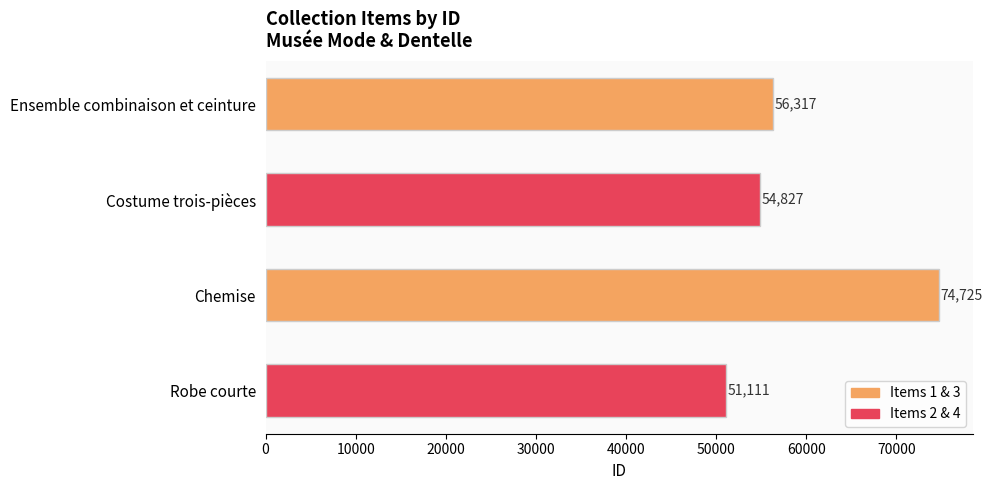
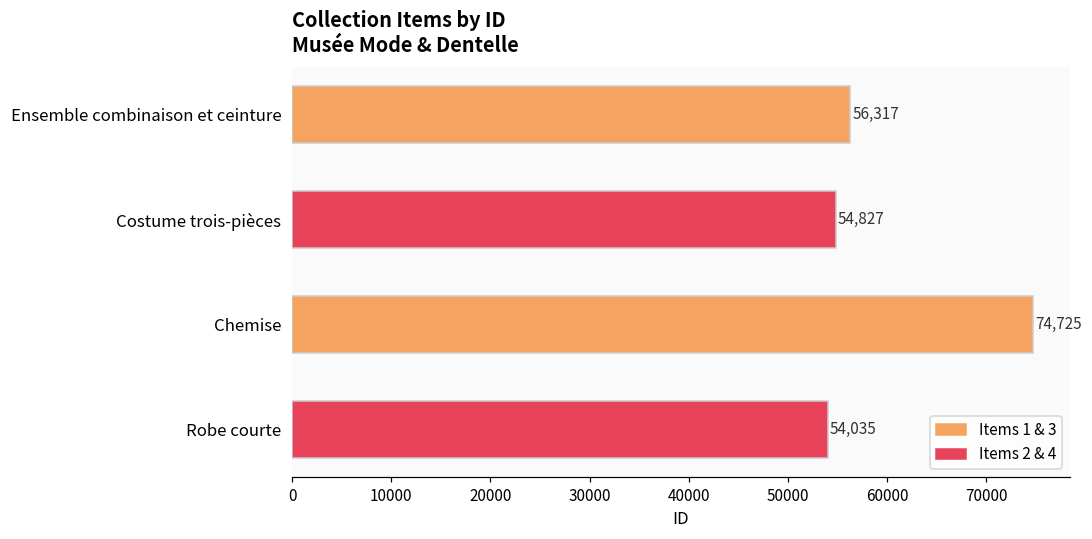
Robe courte: 51,111 -> 54,035
